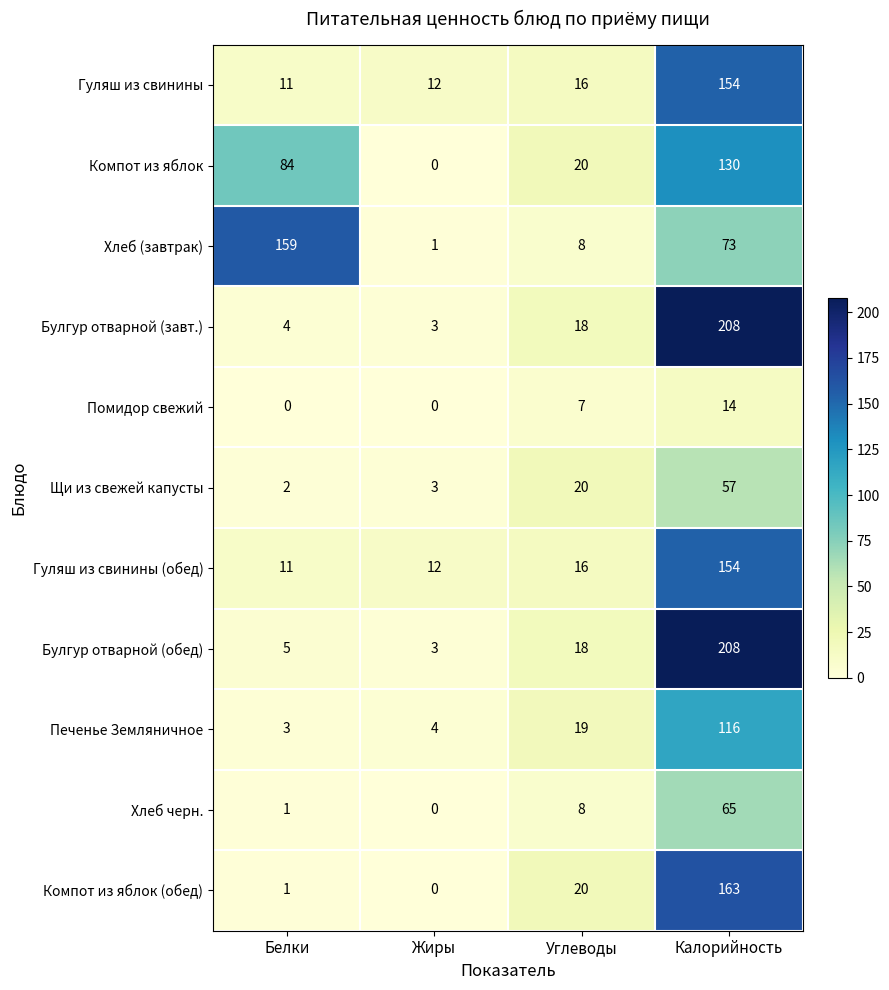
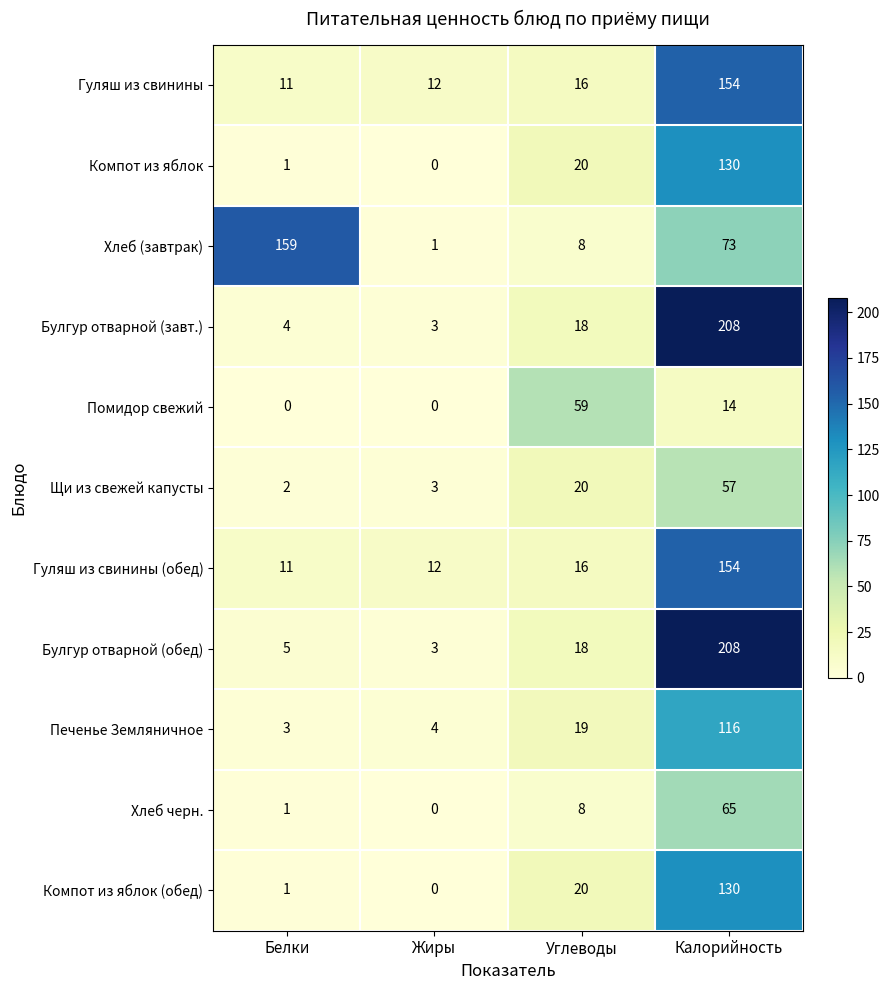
Компот из яблок, Белки: 84 -> 1
Помидор свежий, Углеводы: 7 -> 59
Компот из яблок (обед), Калорийность: 163 -> 130
